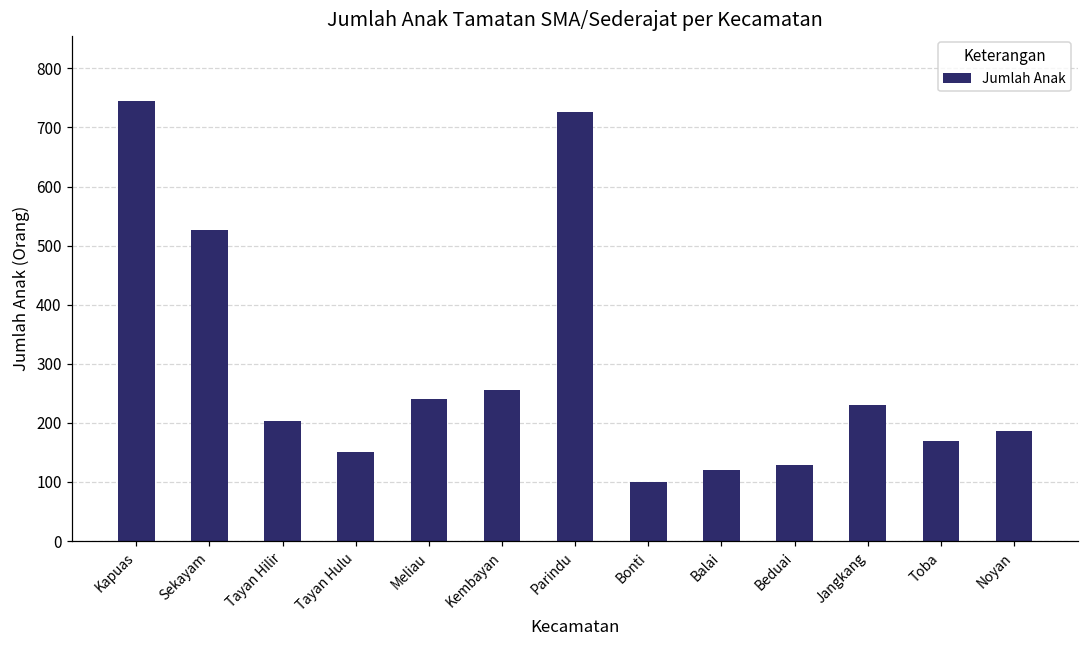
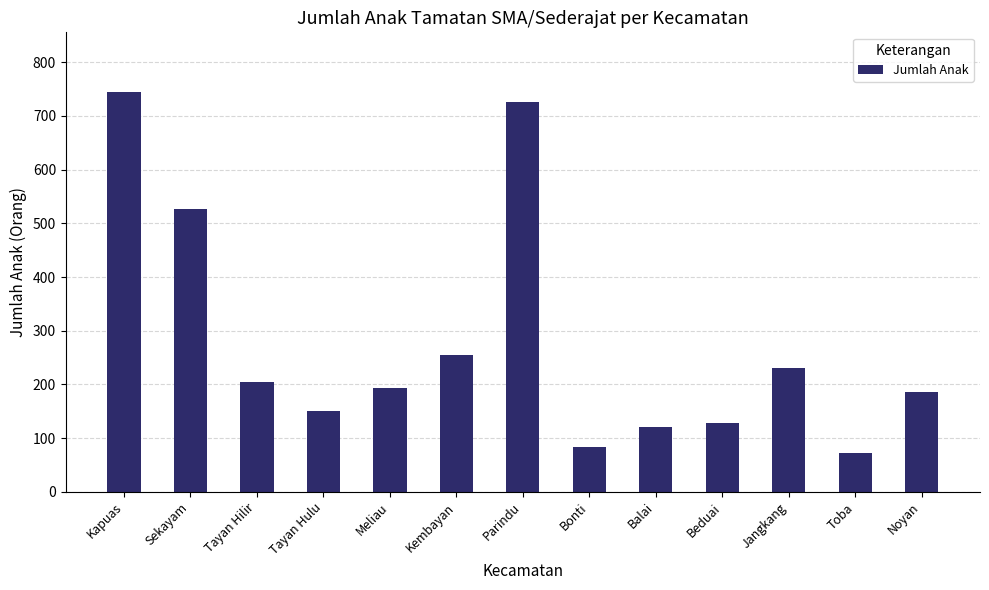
Meliau: 240 -> 190
Bonti: 100 -> 80
Toba: 170 -> 70
